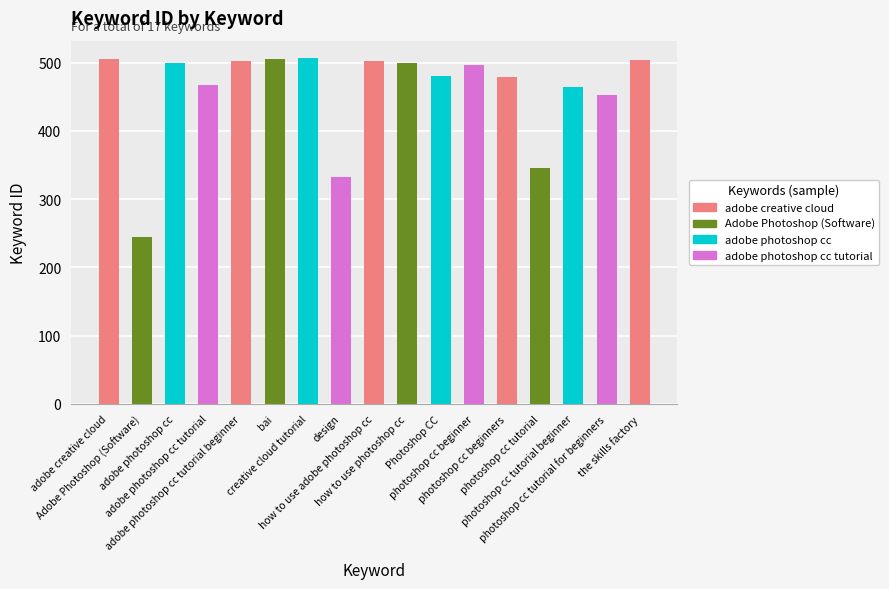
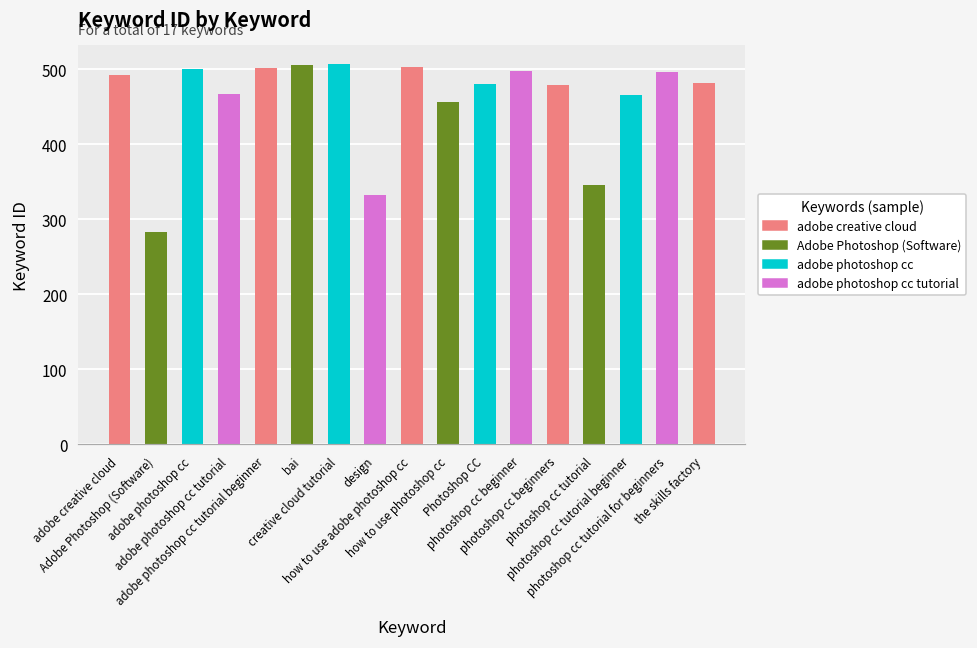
adobe creative cloud: 510 -> 490
Adobe Photoshop (Software): 250 -> 280
how to use photoshop cc: 500 -> 460
photoshop cc tutorial for beginners: 450 -> 500
the skills factory: 500 -> 480
